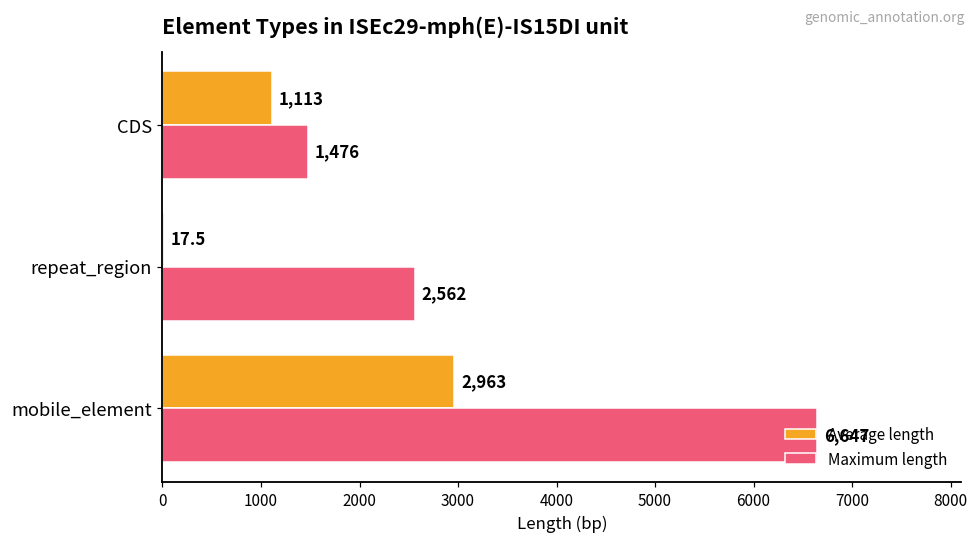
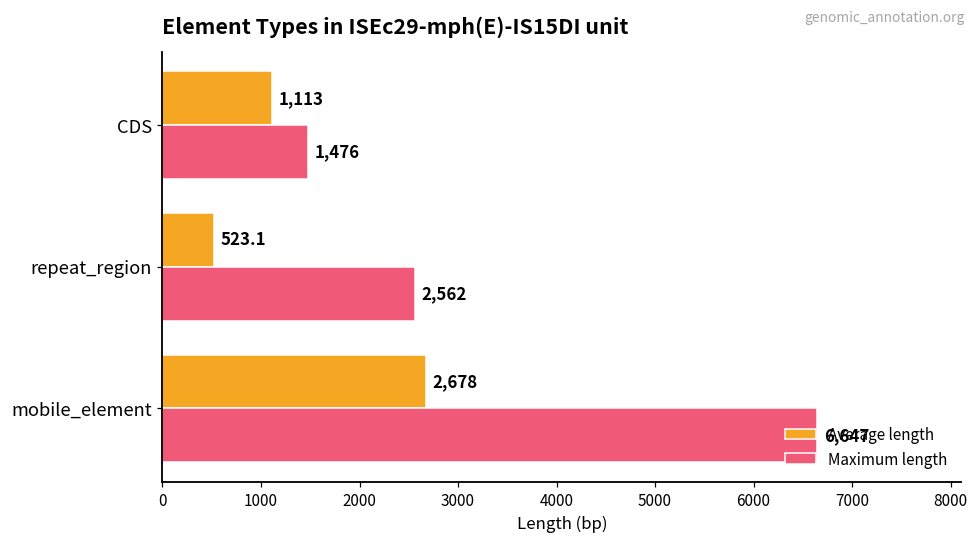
Average length, repeat_region: 17.5 -> 523.1
Average length, mobile_element: 2,963 -> 2,678
